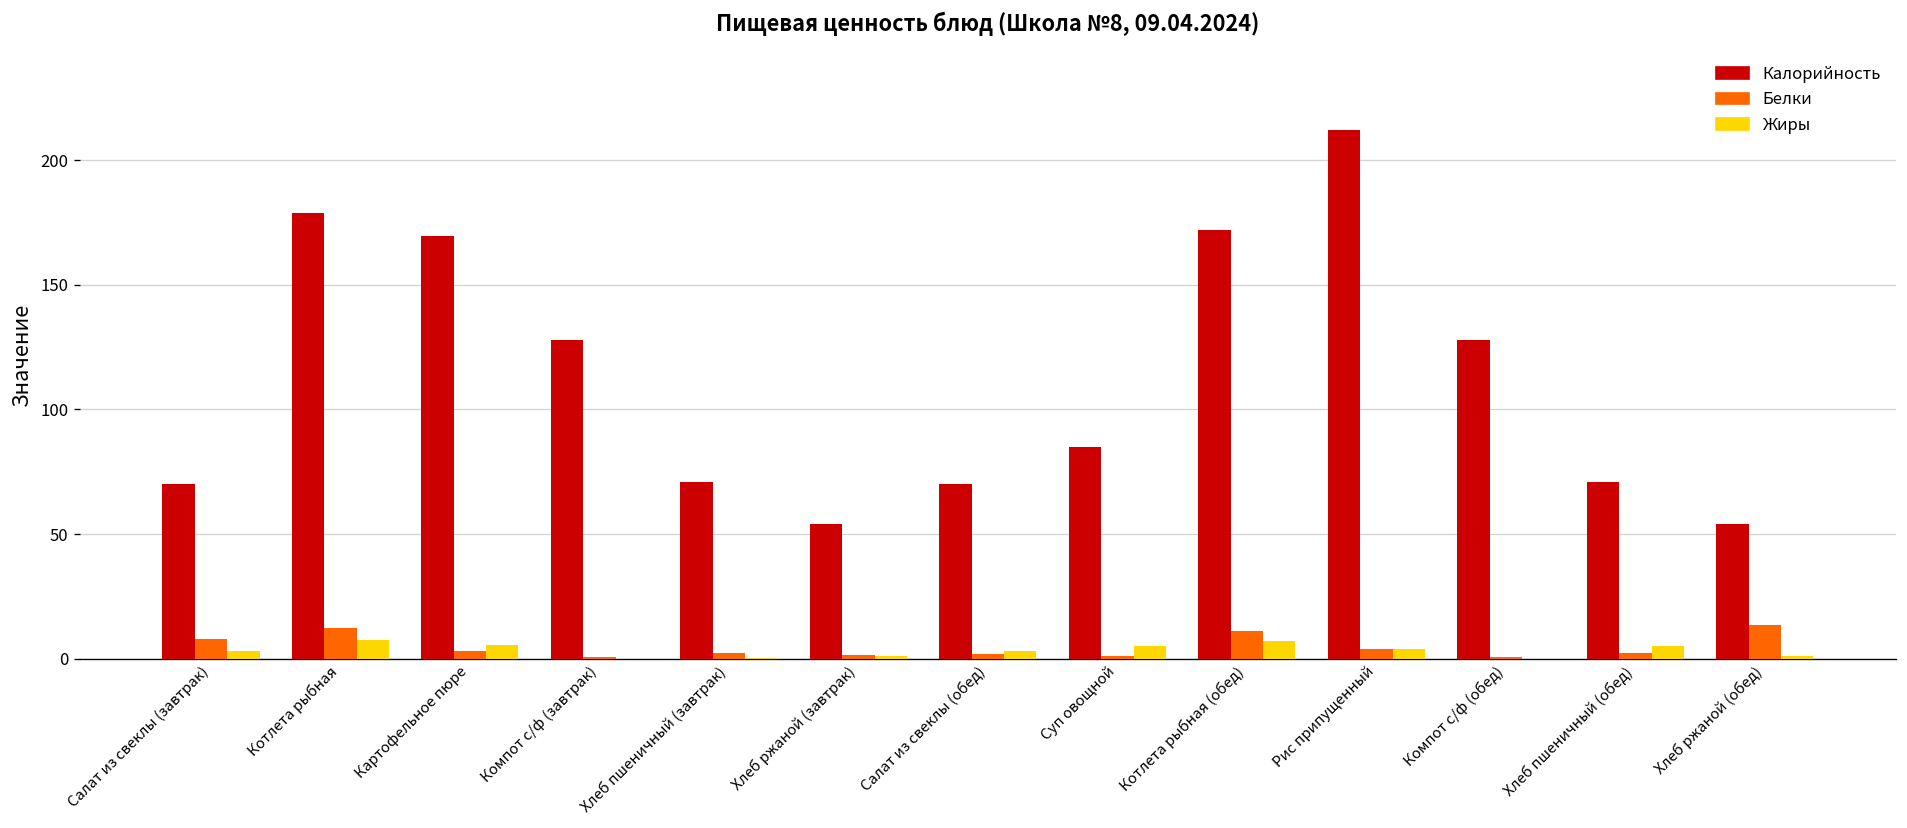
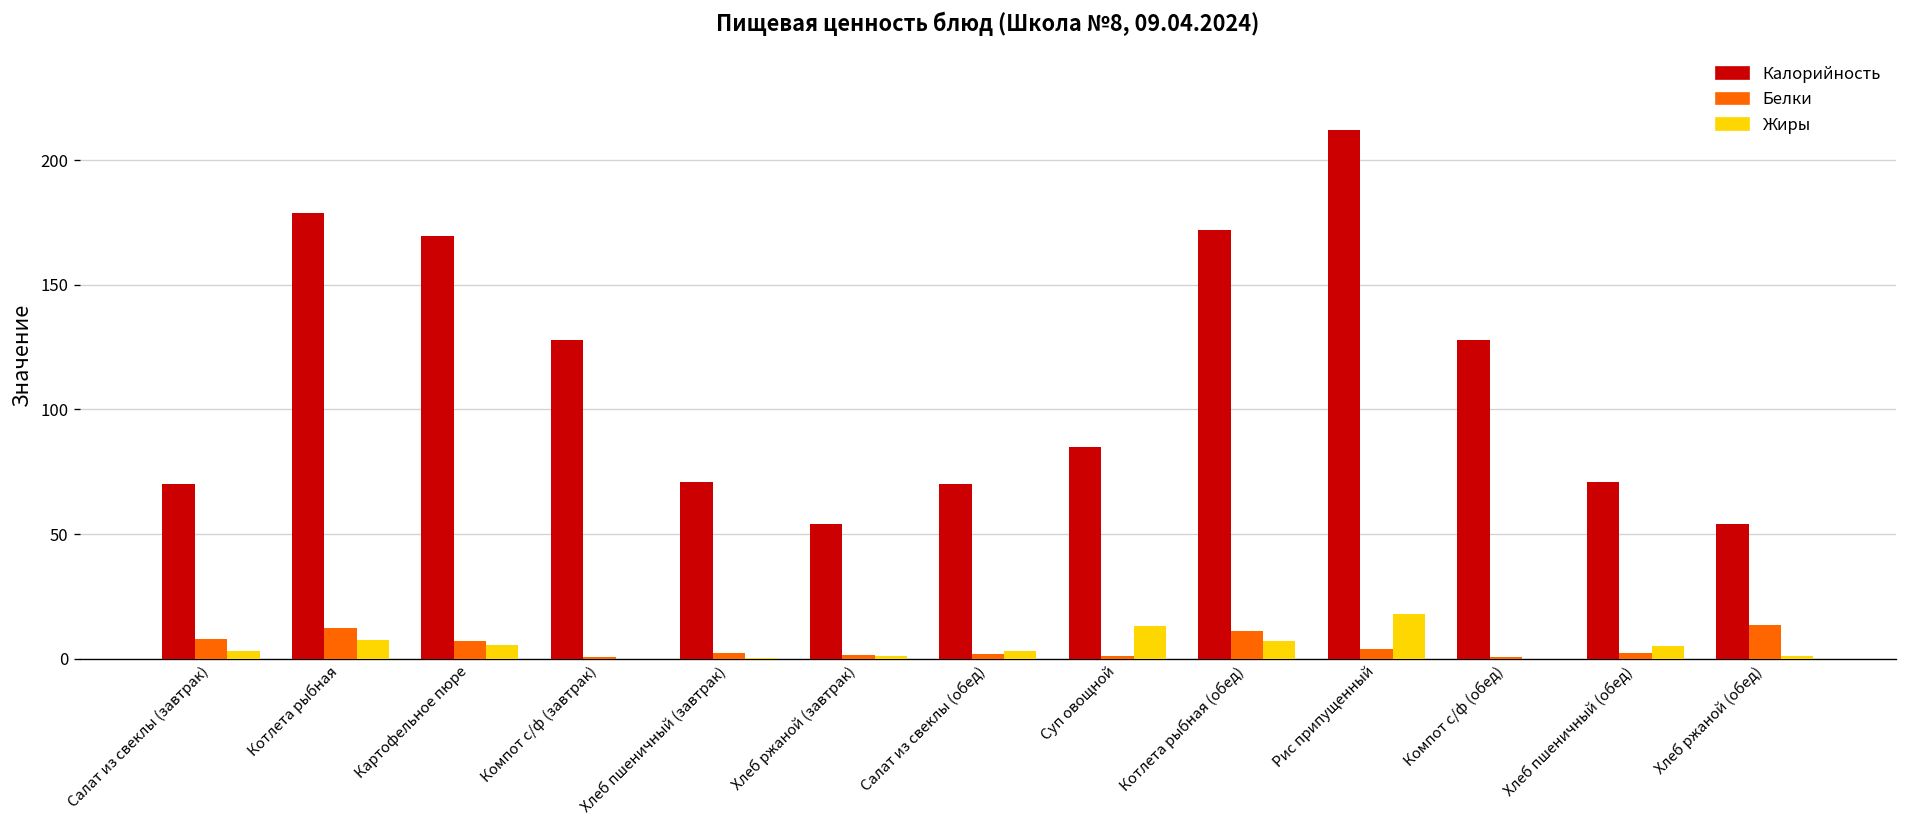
Белки, Картофельное пюре: 3 -> 7
Жиры, Суп овощной: 5 -> 13
Жиры, Рис припущенный: 4 -> 18
